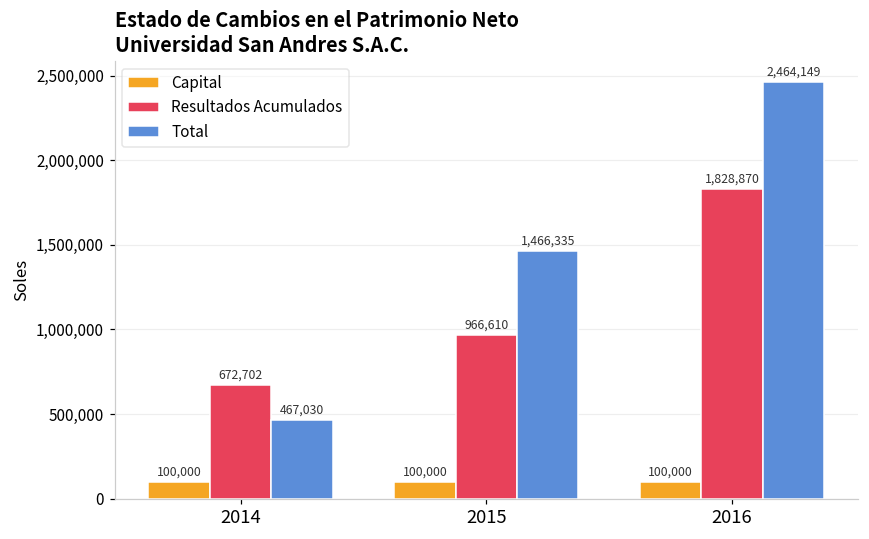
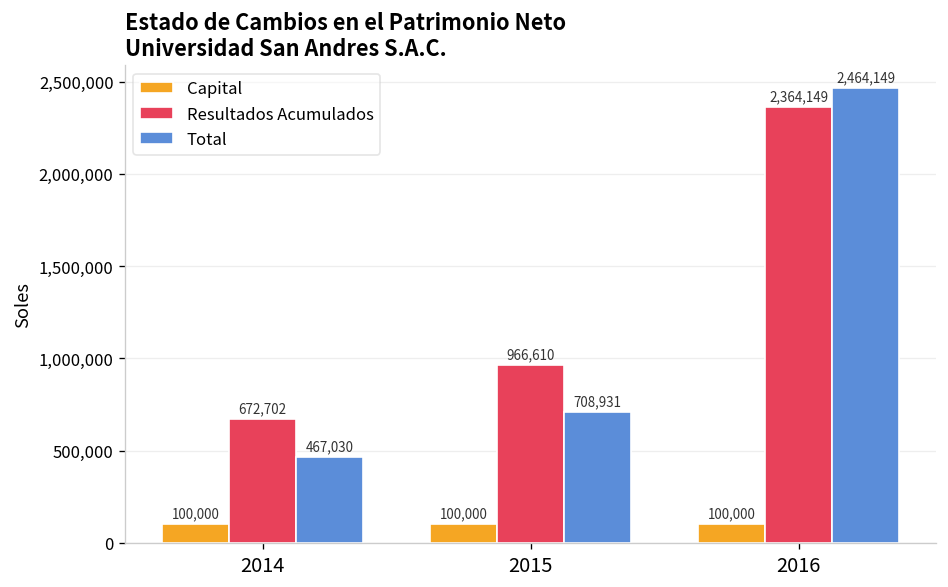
Total, 2015: 1,466,335 -> 708,931
Resultados Acumulados, 2016: 1,828,870 -> 2,364,149
